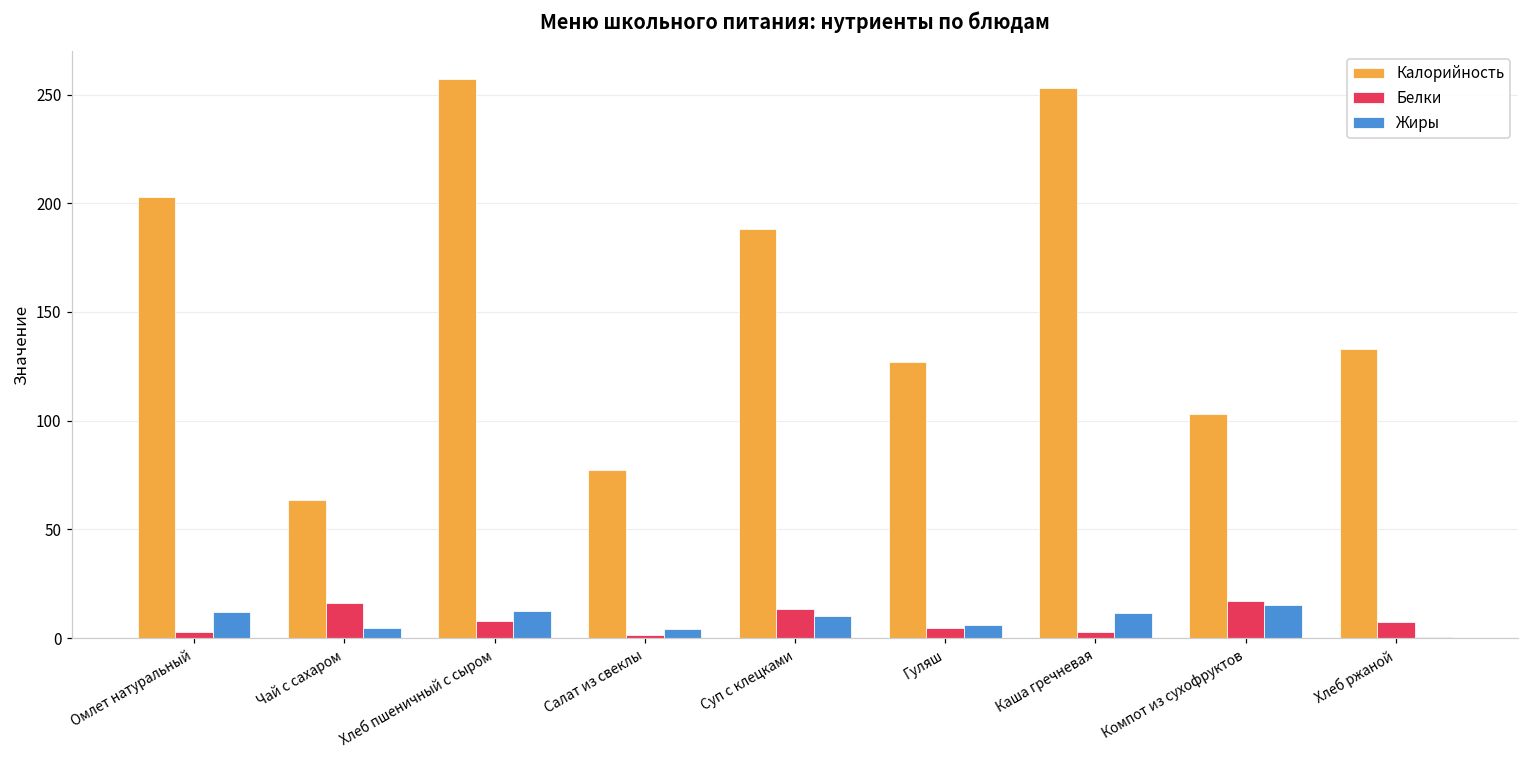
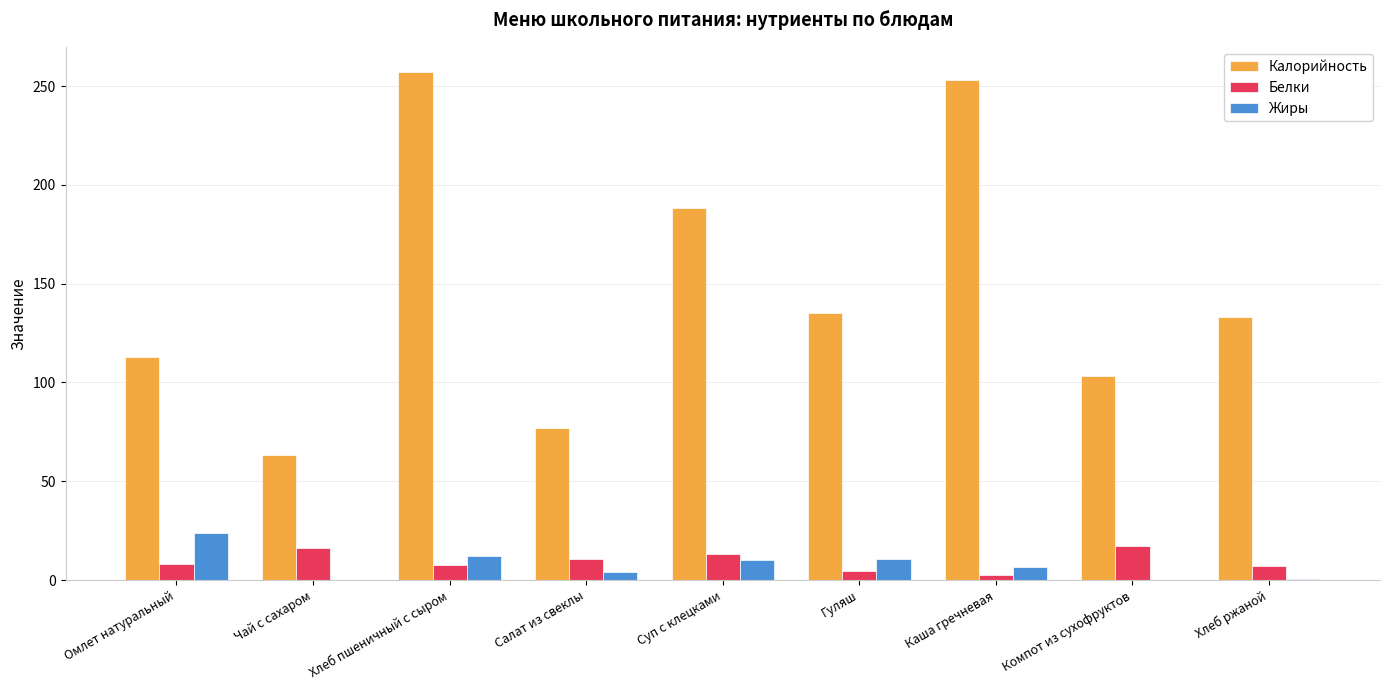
Калорийность, Омлет натуральный: 203 -> 113
Белки, Омлет натуральный: 3 -> 8
Жиры, Омлет натуральный: 12 -> 24
Жиры, Чай с сахаром: 5 -> 0
Белки, Салат из свеклы: 1 -> 11
Калорийность, Гуляш: 127 -> 135
Жиры, Гуляш: 6 -> 11
Жиры, Каша гречневая: 11 -> 6
Жиры, Компот из сухофруктов: 15 -> 0
